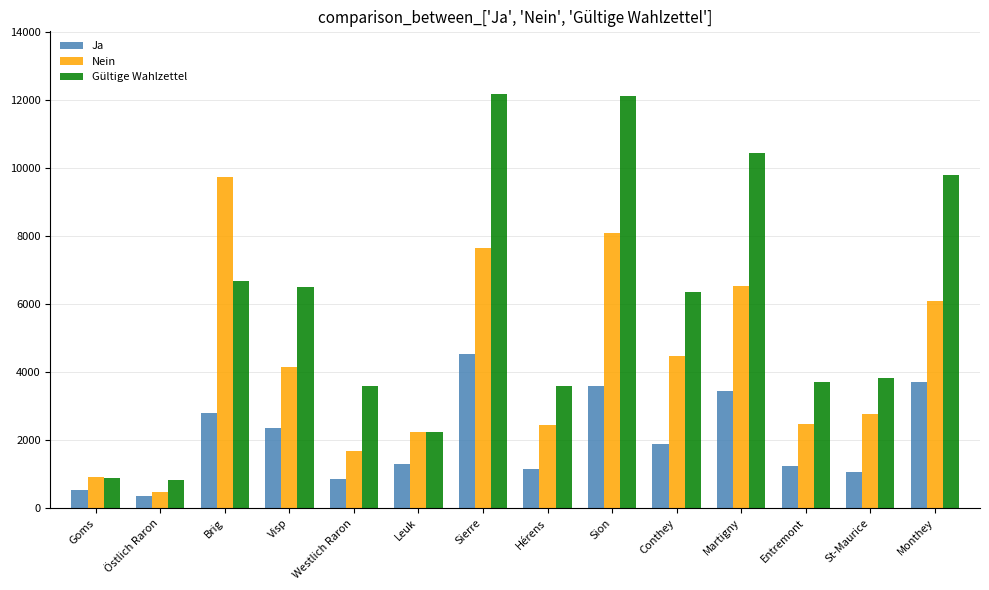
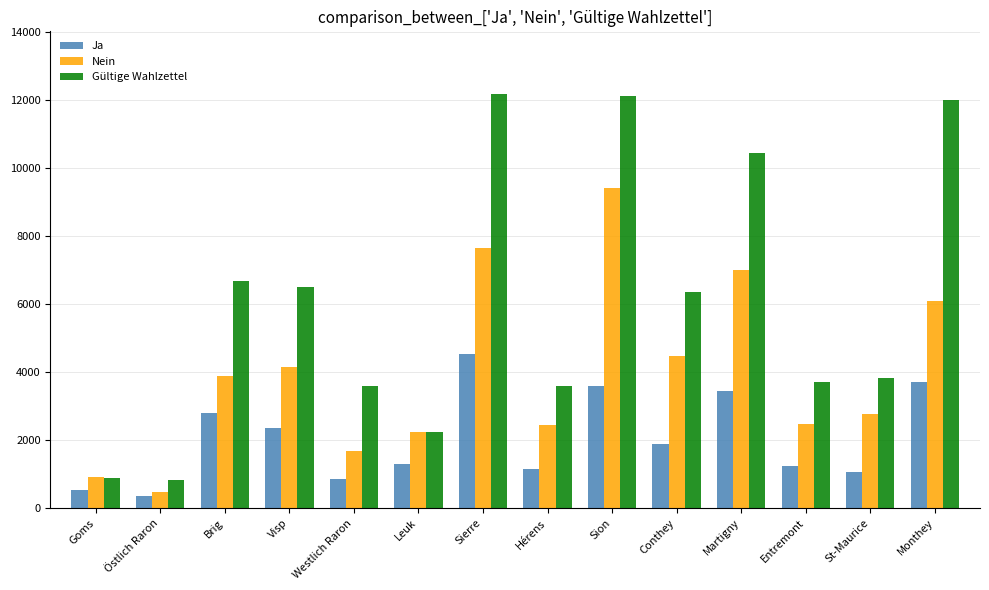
Nein, Brig: 9700 -> 3900
Nein, Sion: 8100 -> 9400
Nein, Martigny: 6500 -> 7000
Gültige Wahlzettel, Monthey: 9800 -> 12000
